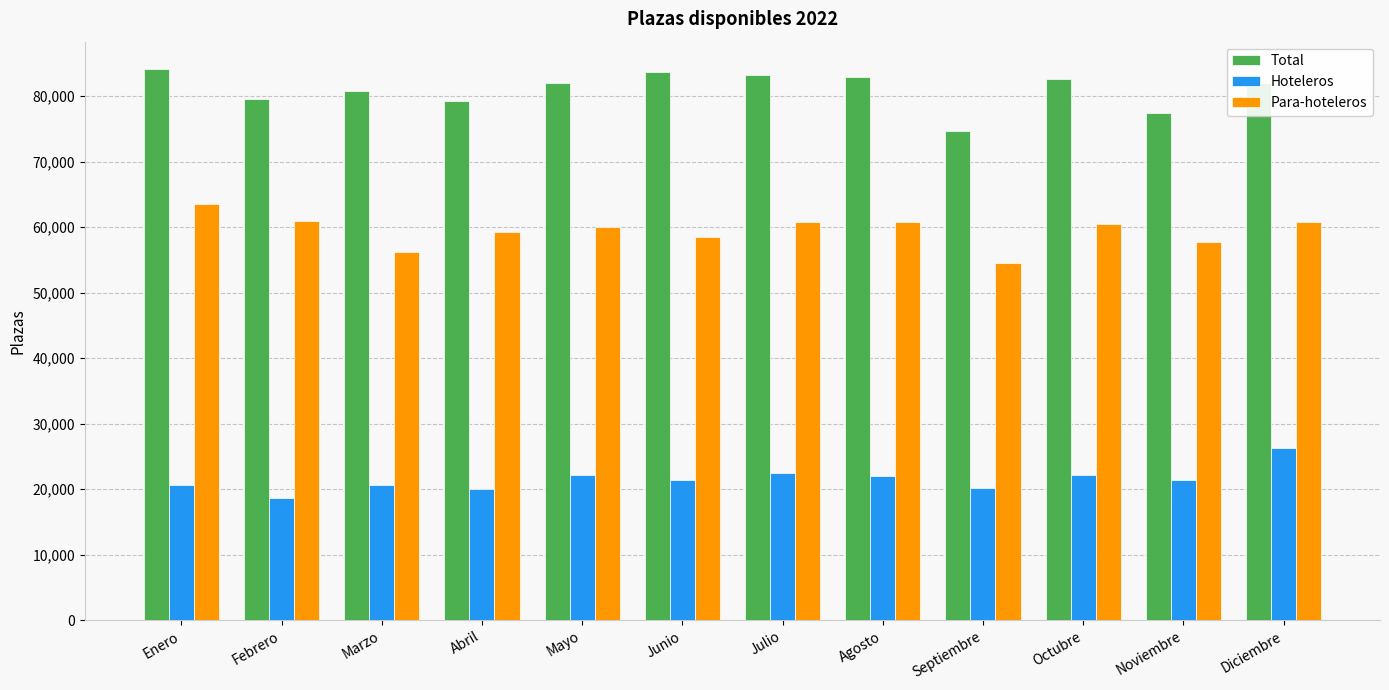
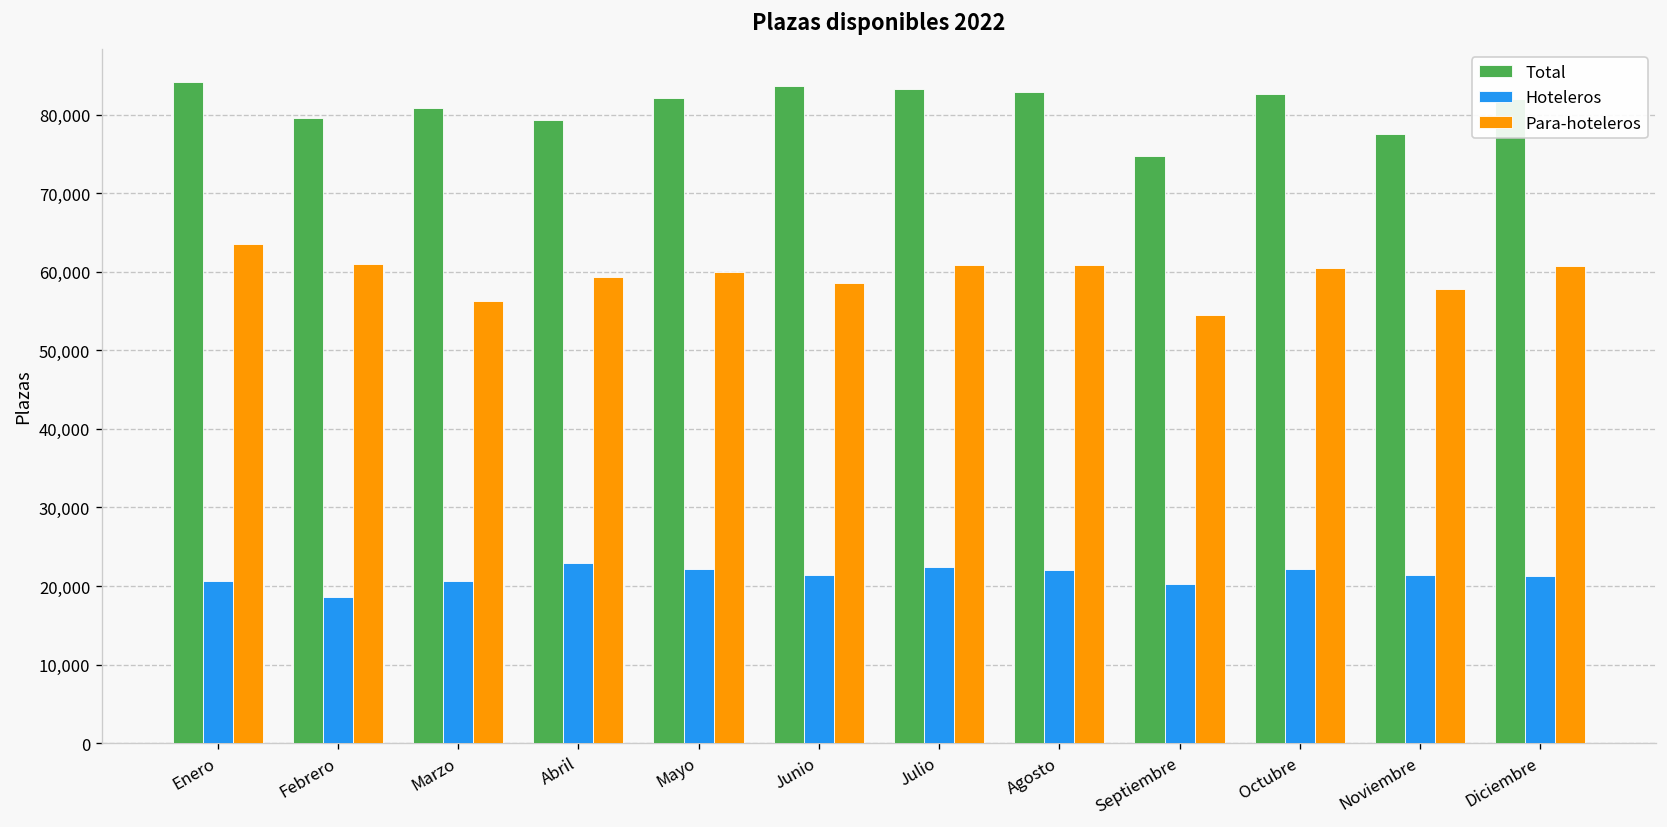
Hoteleros, Abril: 20,000 -> 23,000
Hoteleros, Diciembre: 26,000 -> 21,000
